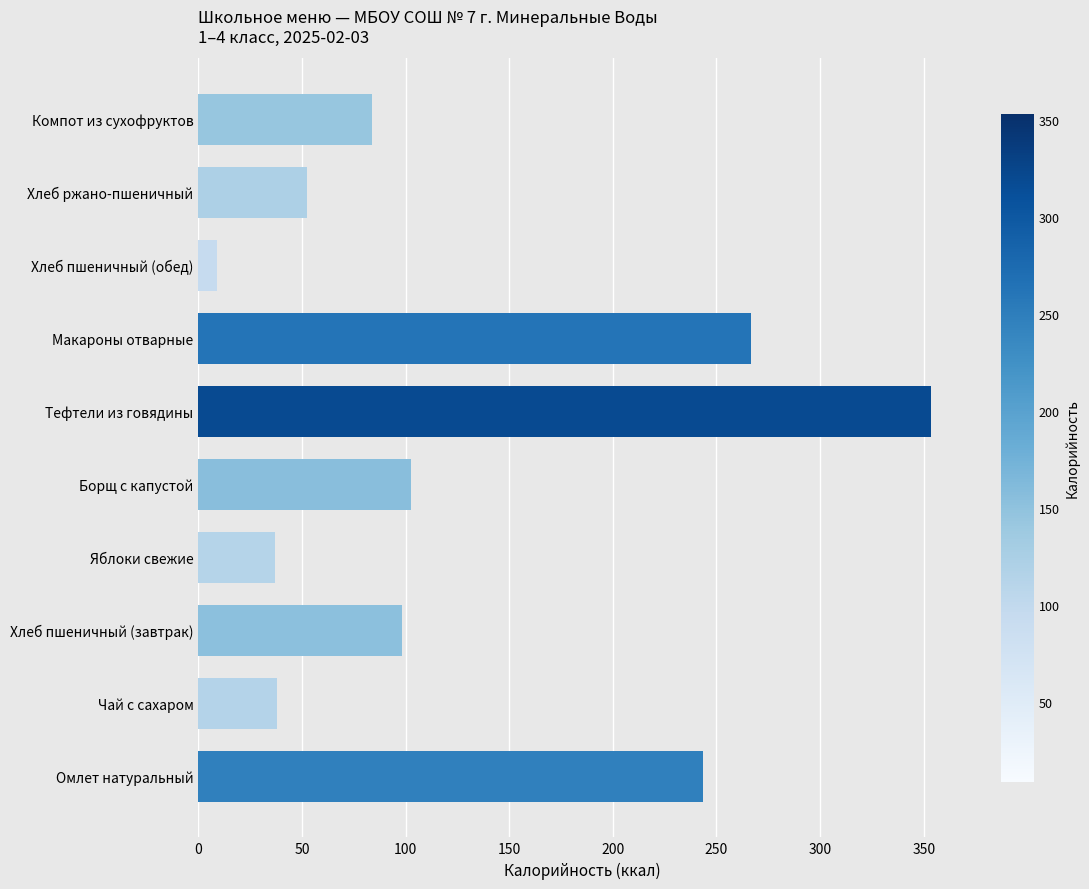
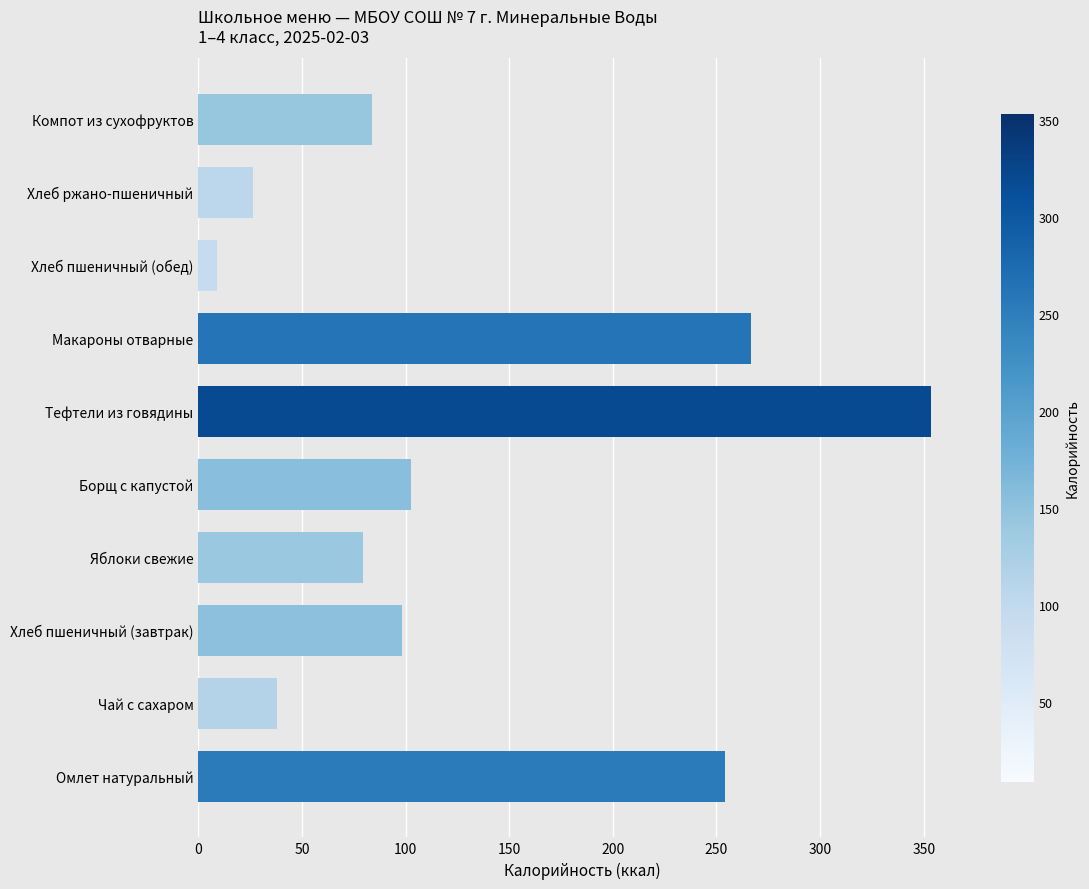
Хлеб ржано-пшеничный: 52 -> 26
Яблоки свежие: 37 -> 80
Омлет натуральный: 244 -> 254
